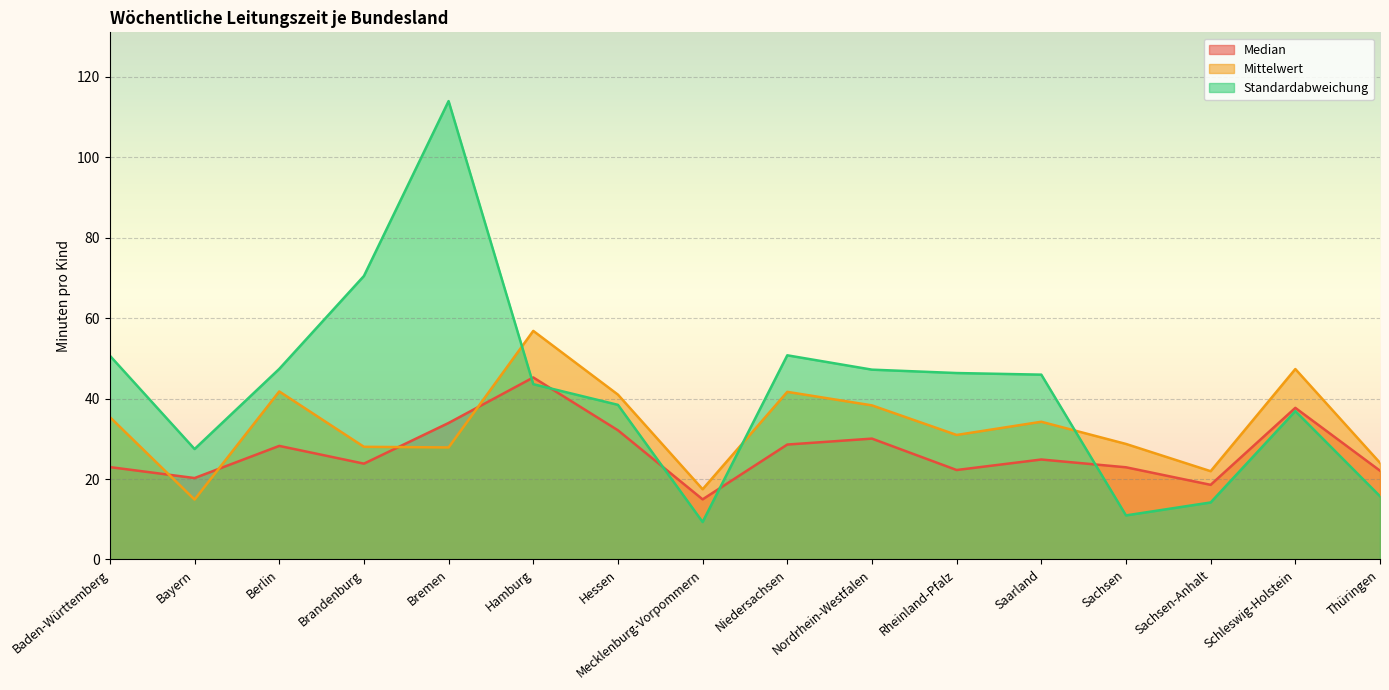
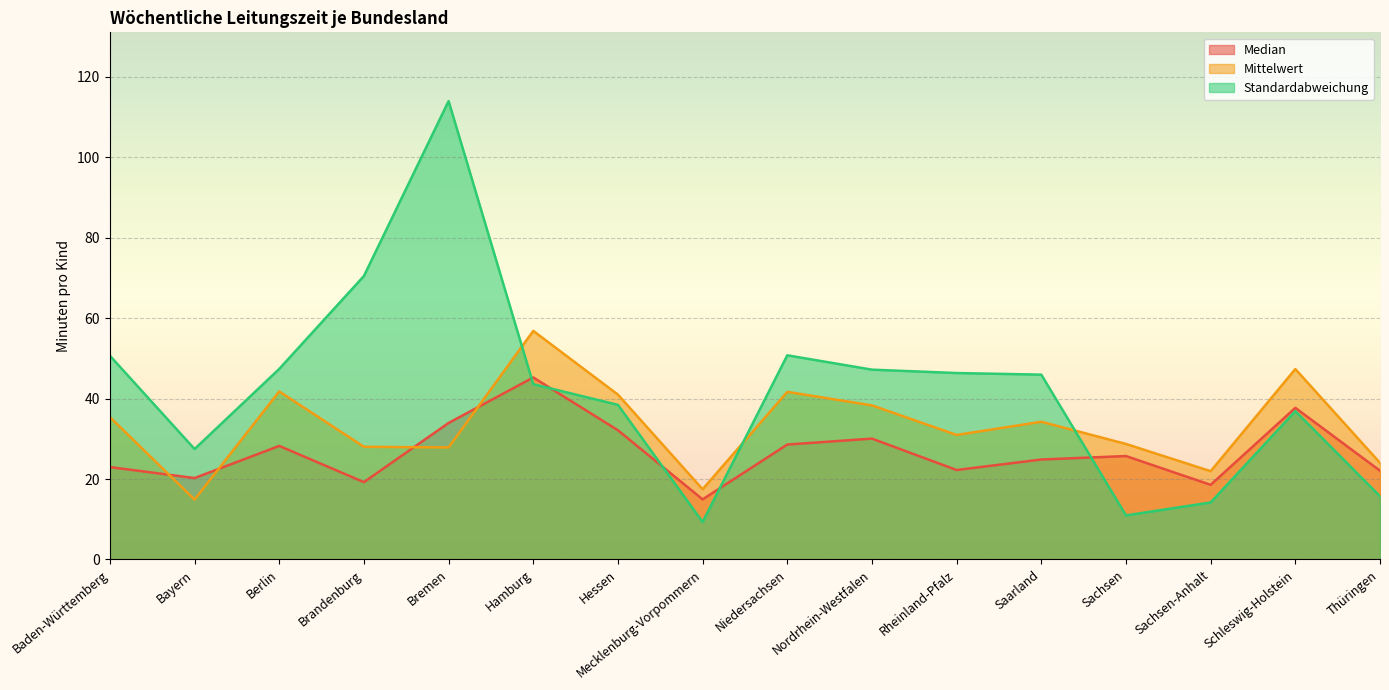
Median, Brandenburg: 24 -> 19
Median, Sachsen: 23 -> 26
